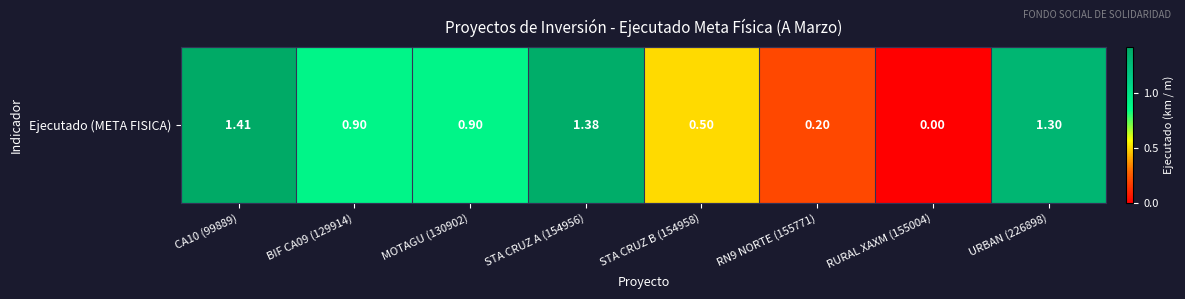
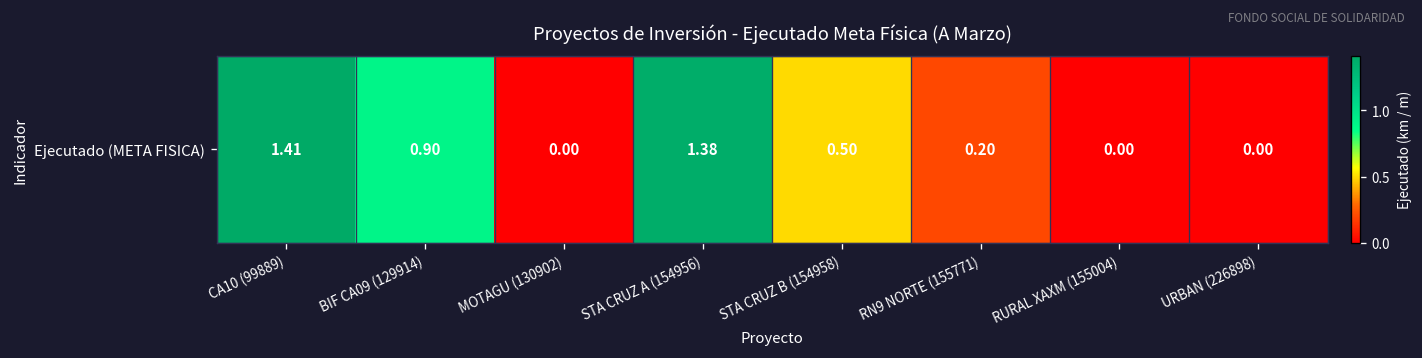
Ejecutado (META FISICA), MOTAGU (130902): 0.90 -> 0.00
Ejecutado (META FISICA), URBAN (226898): 1.30 -> 0.00
